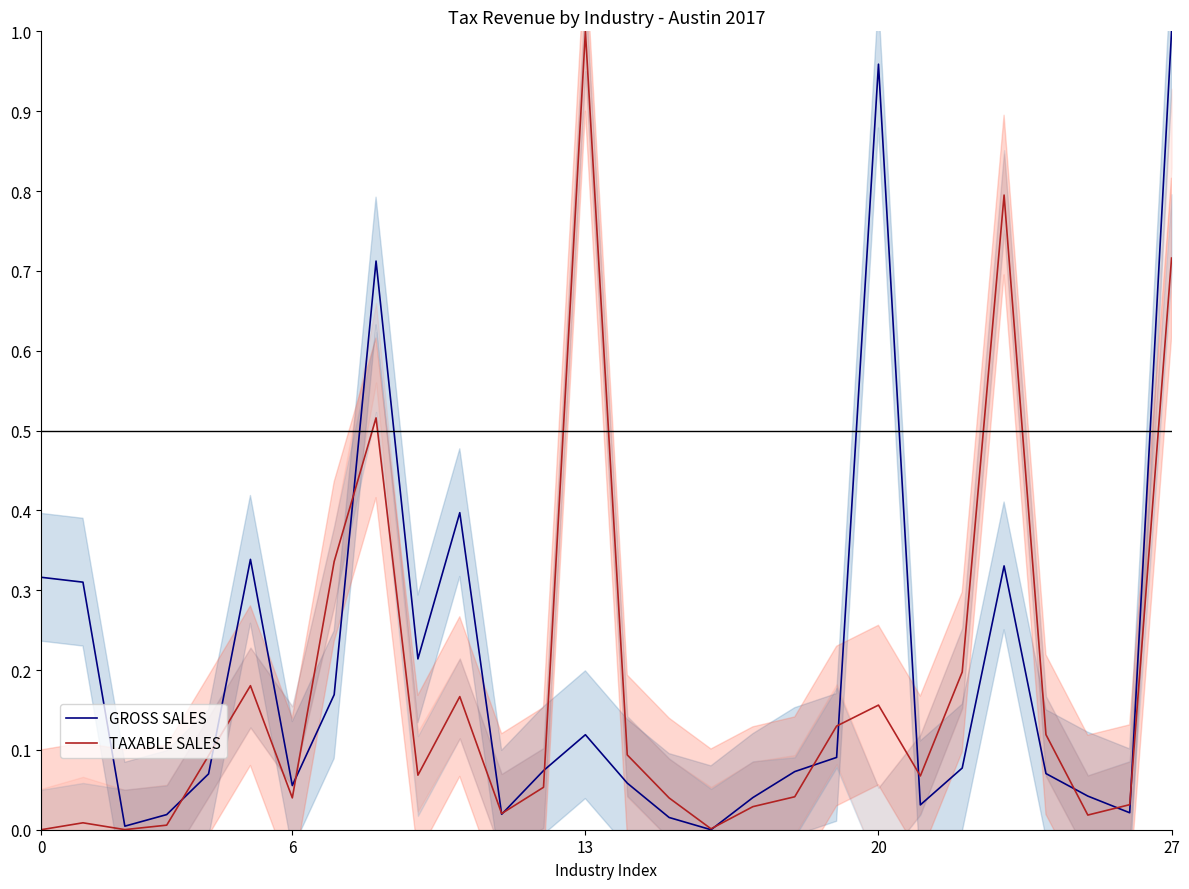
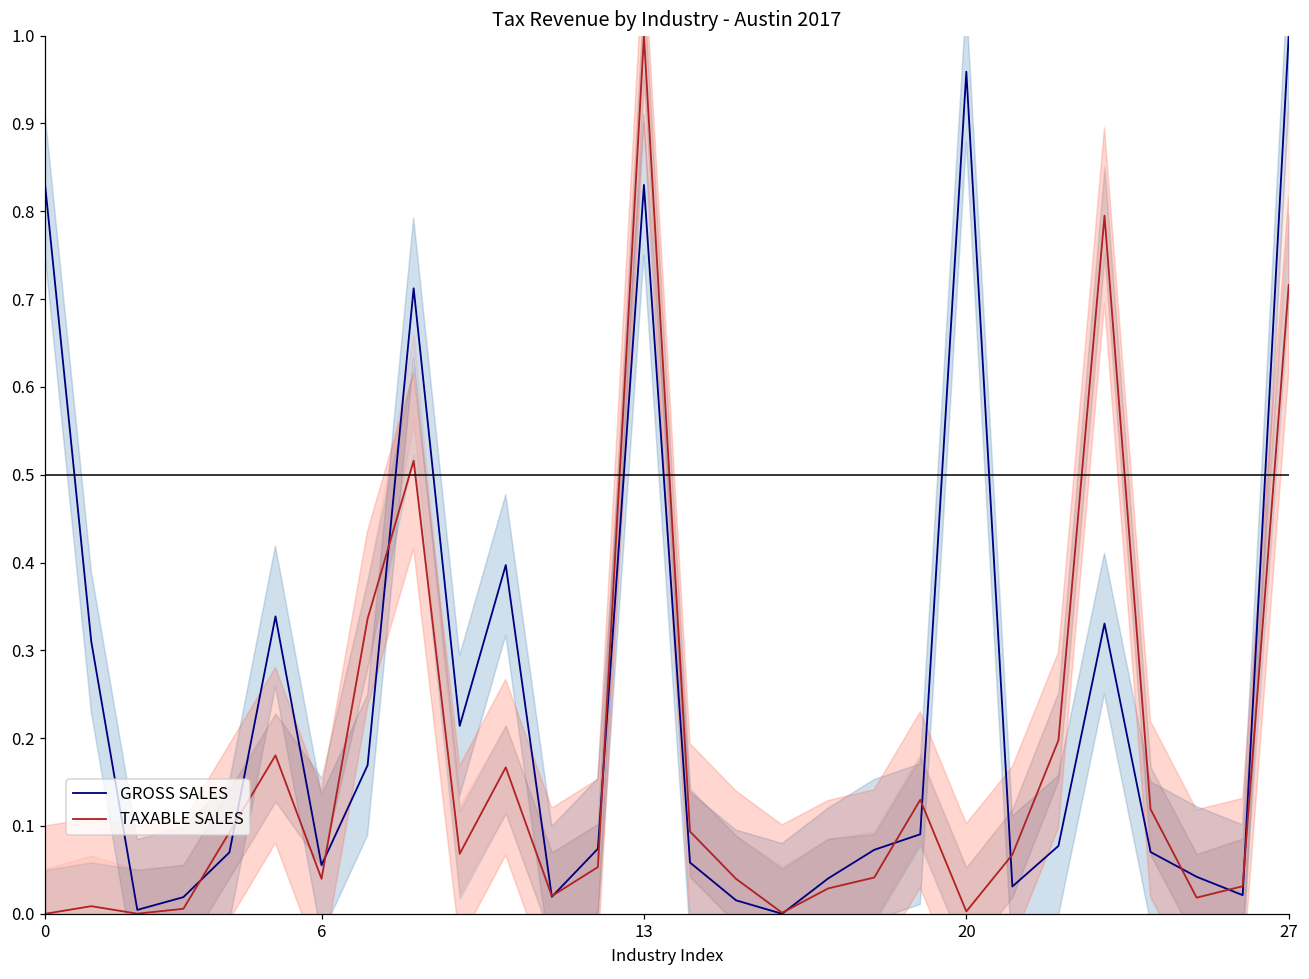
GROSS SALES, 0: 0.32 -> 0.83
GROSS SALES, 13: 0.12 -> 0.83
TAXABLE SALES, 20: 0.16 -> 0.00
